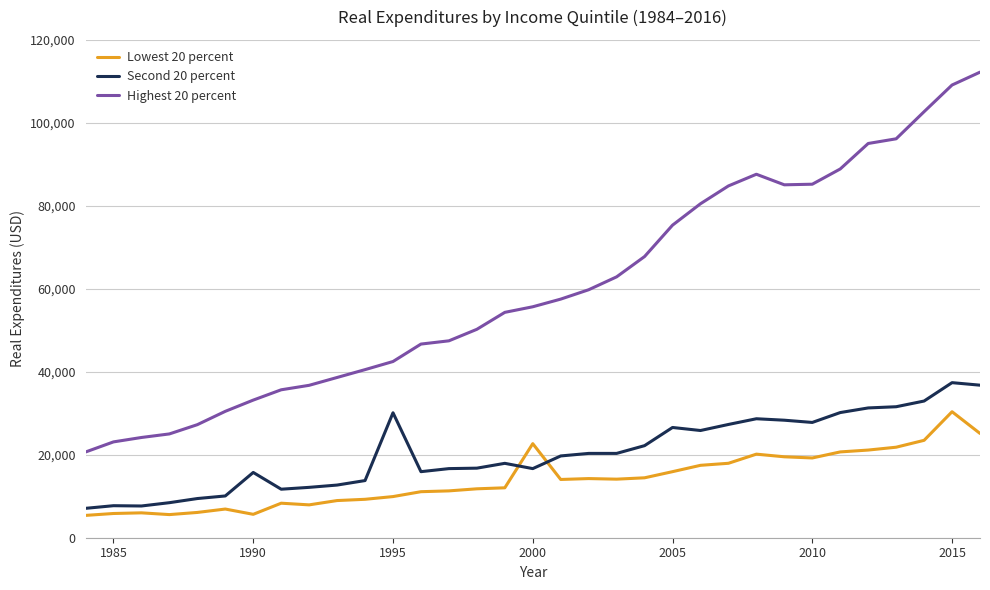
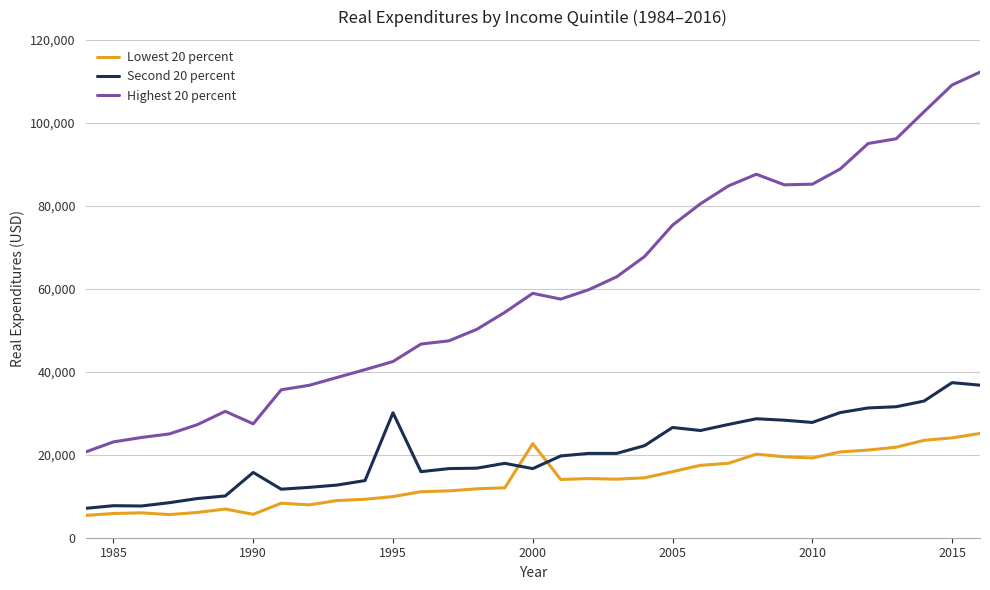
Highest 20 percent, 1990: 33,000 -> 27,000
Highest 20 percent, 2000: 56,000 -> 59,000
Lowest 20 percent, 2015: 30,000 -> 24,000
